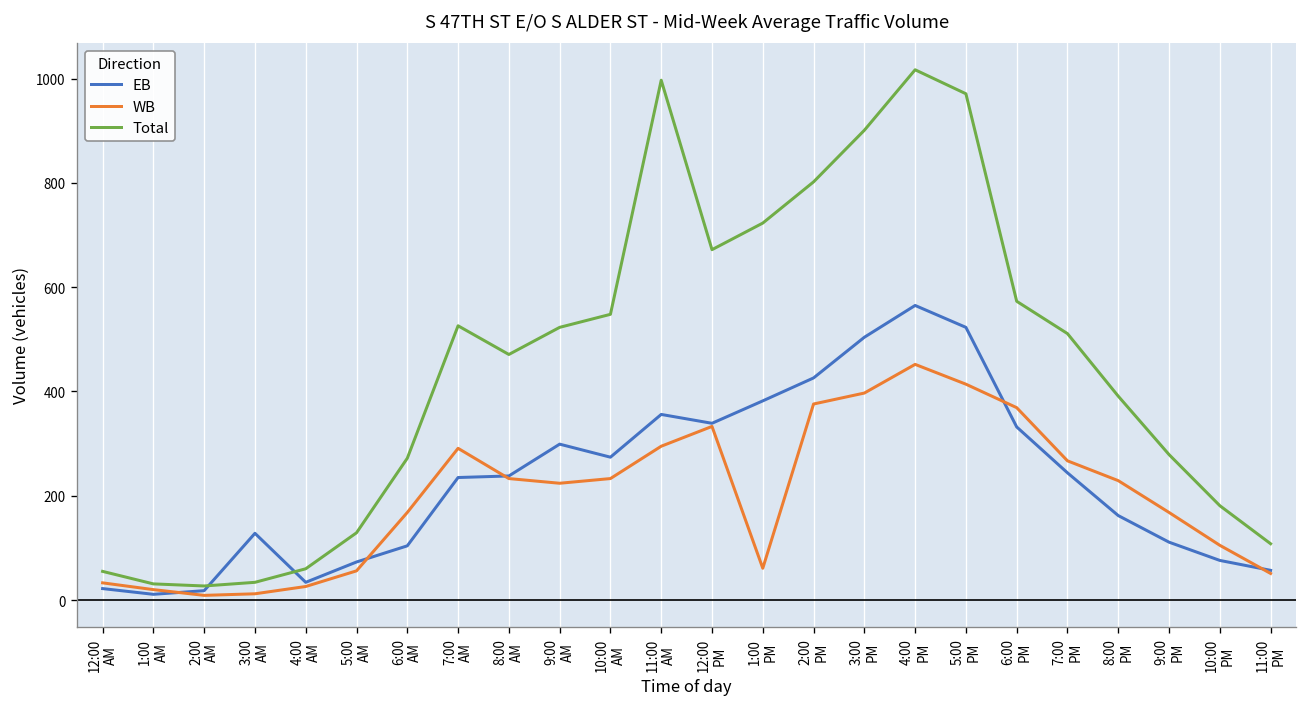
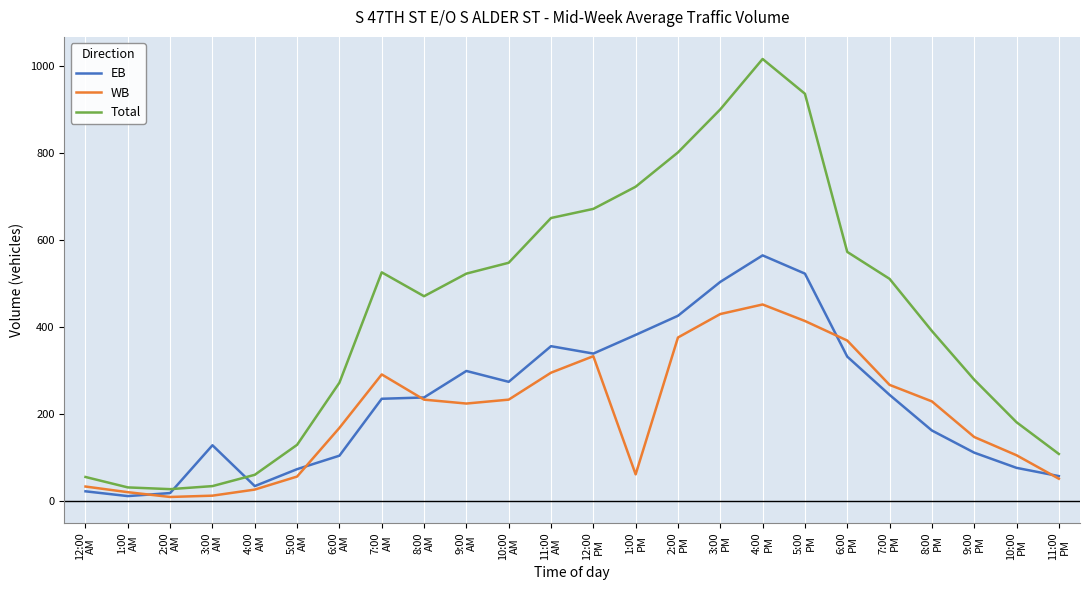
Total, 11:00 AM: 1000 -> 650
WB, 3:00 PM: 400 -> 430
Total, 5:00 PM: 970 -> 940
WB, 9:00 PM: 170 -> 150
